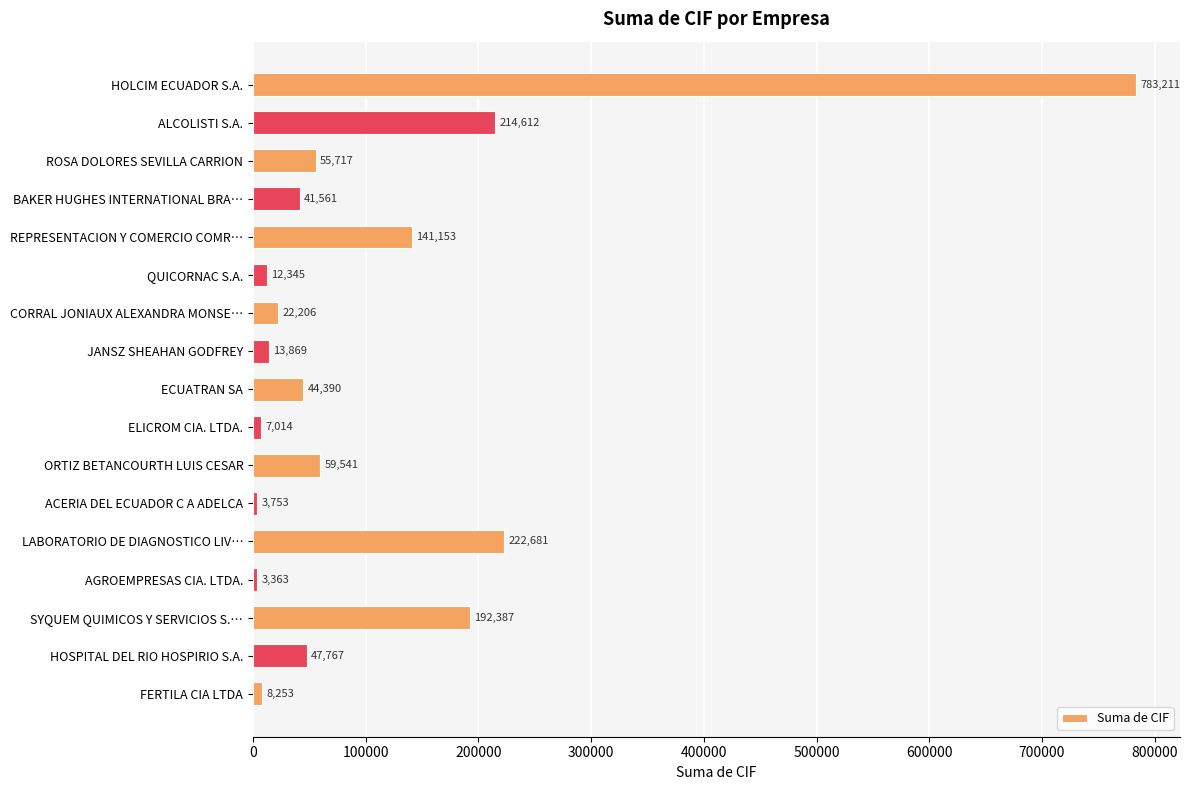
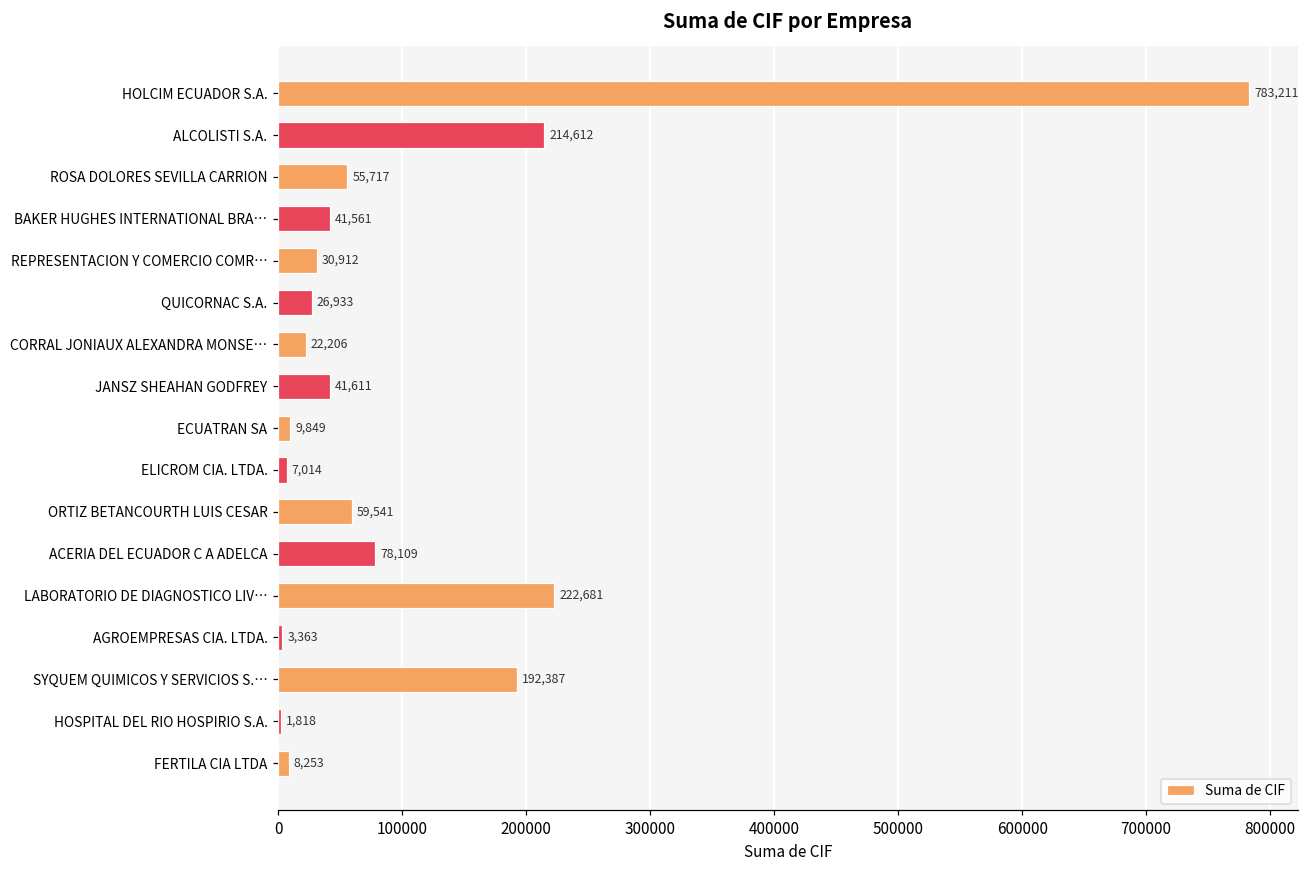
REPRESENTACION Y COMERCIO COMR…: 141,153 -> 30,912
QUICORNAC S.A.: 12,345 -> 26,933
JANSZ SHEAHAN GODFREY: 13,869 -> 41,611
ECUATRAN SA: 44,390 -> 9,849
ACERIA DEL ECUADOR C A ADELCA: 3,753 -> 78,109
HOSPITAL DEL RIO HOSPIRIO S.A.: 47,767 -> 1,818
